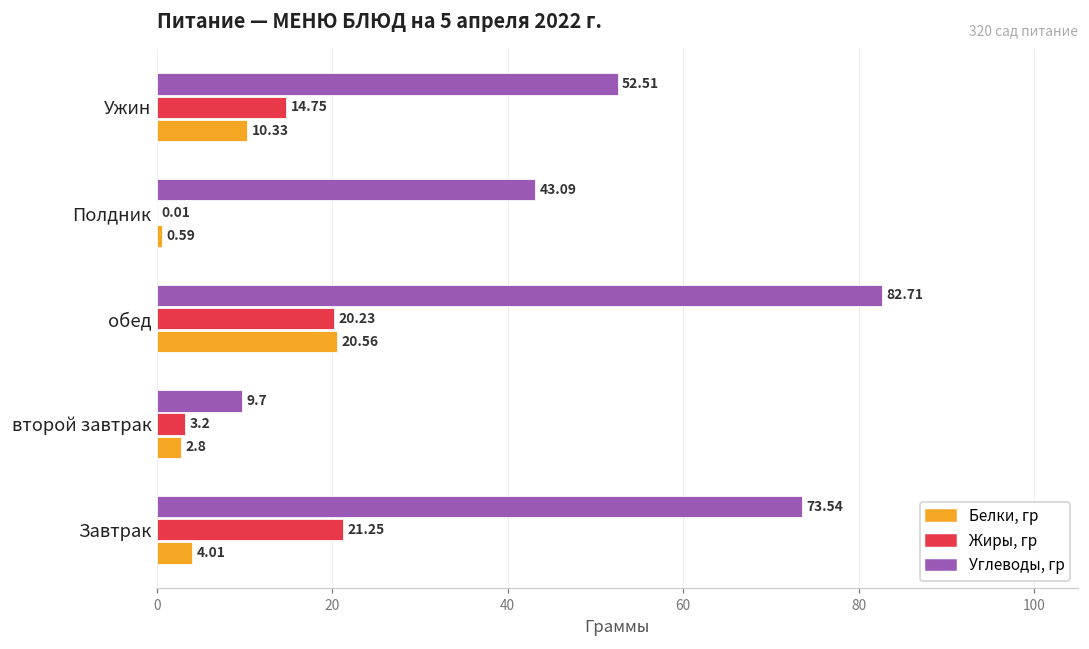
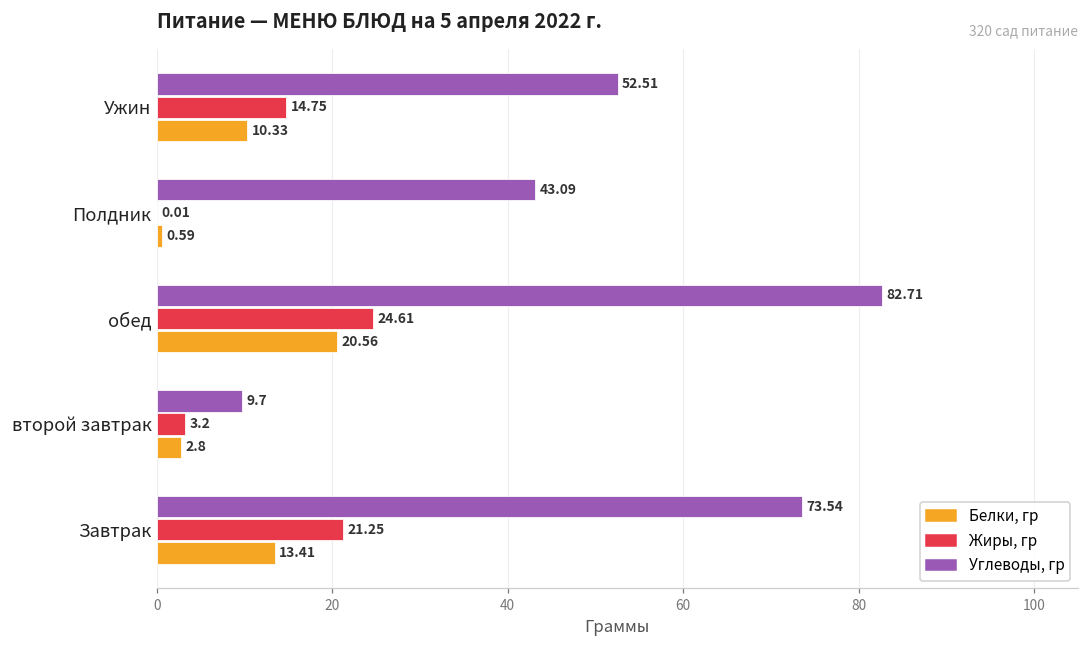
Жиры, гр, обед: 20.23 -> 24.61
Белки, гр, Завтрак: 4.01 -> 13.41
